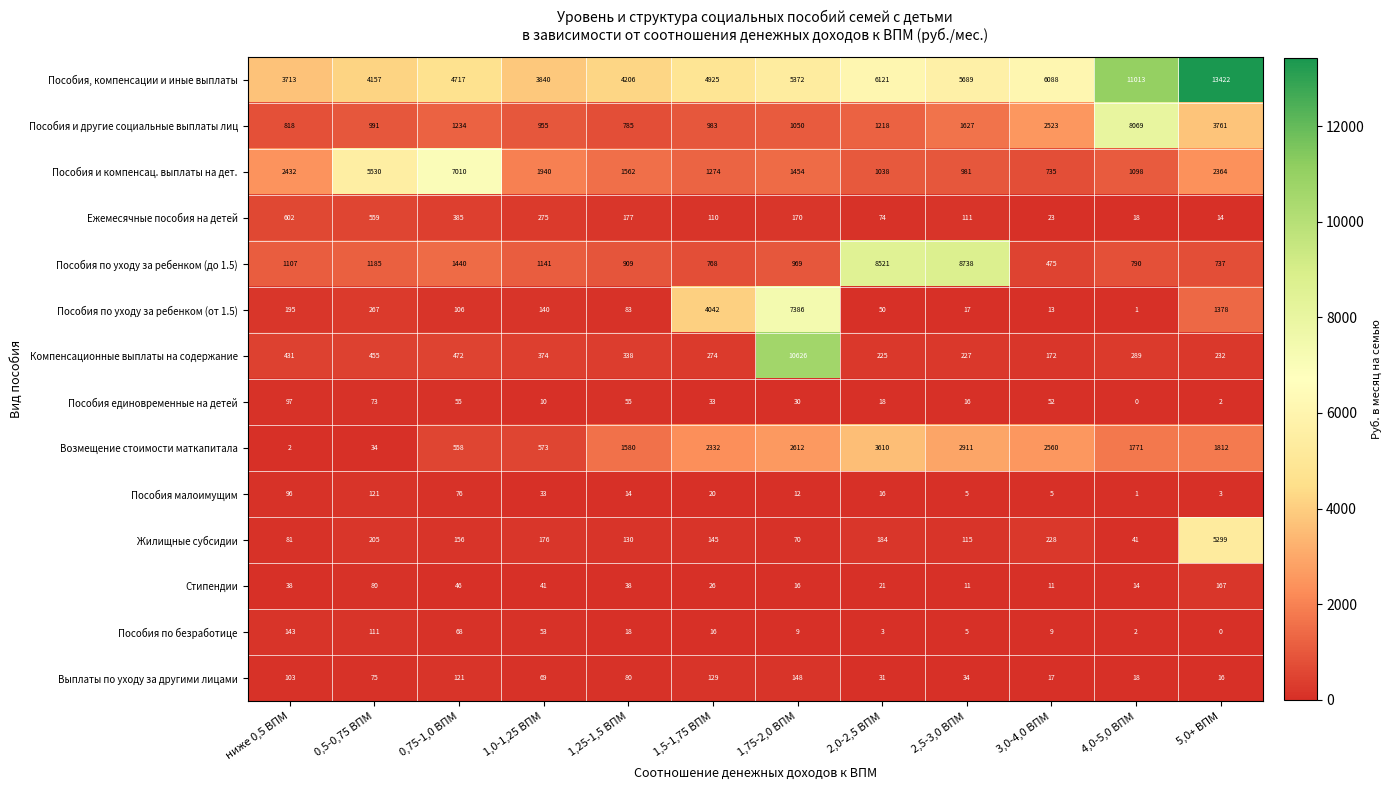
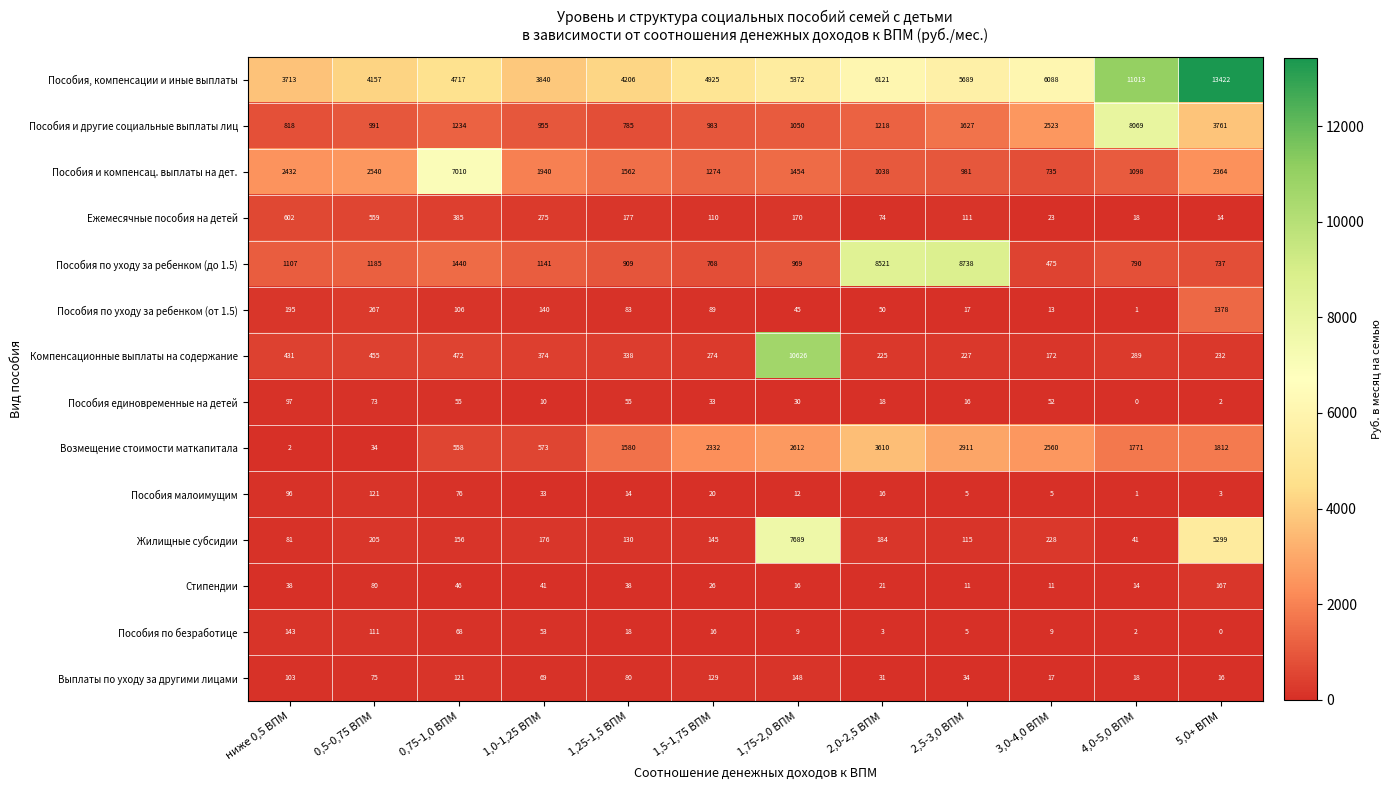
Пособия и компенсац. выплаты на дет., 0,5-0,75 ВПМ: 5530 -> 2540
Пособия по уходу за ребенком (от 1.5), 1,5-1,75 ВПМ: 4042 -> 89
Пособия по уходу за ребенком (от 1.5), 1,75-2,0 ВПМ: 7386 -> 45
Жилищные субсидии, 1,75-2,0 ВПМ: 70 -> 7689
